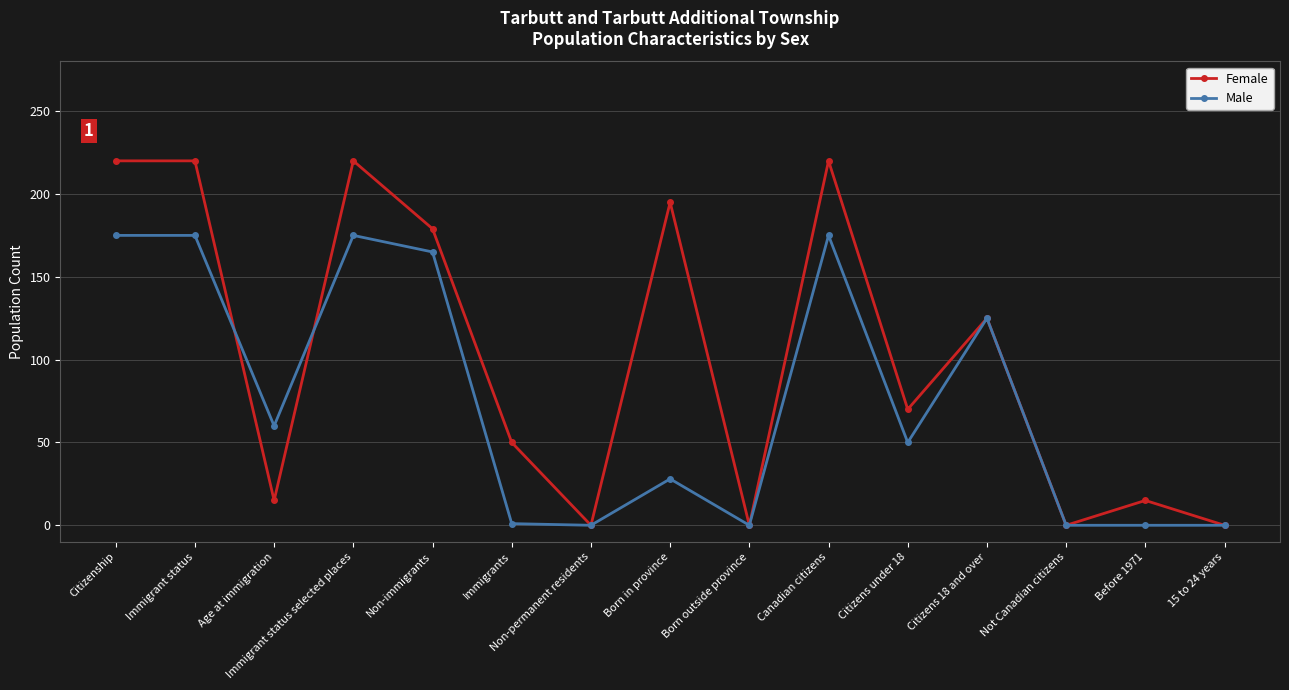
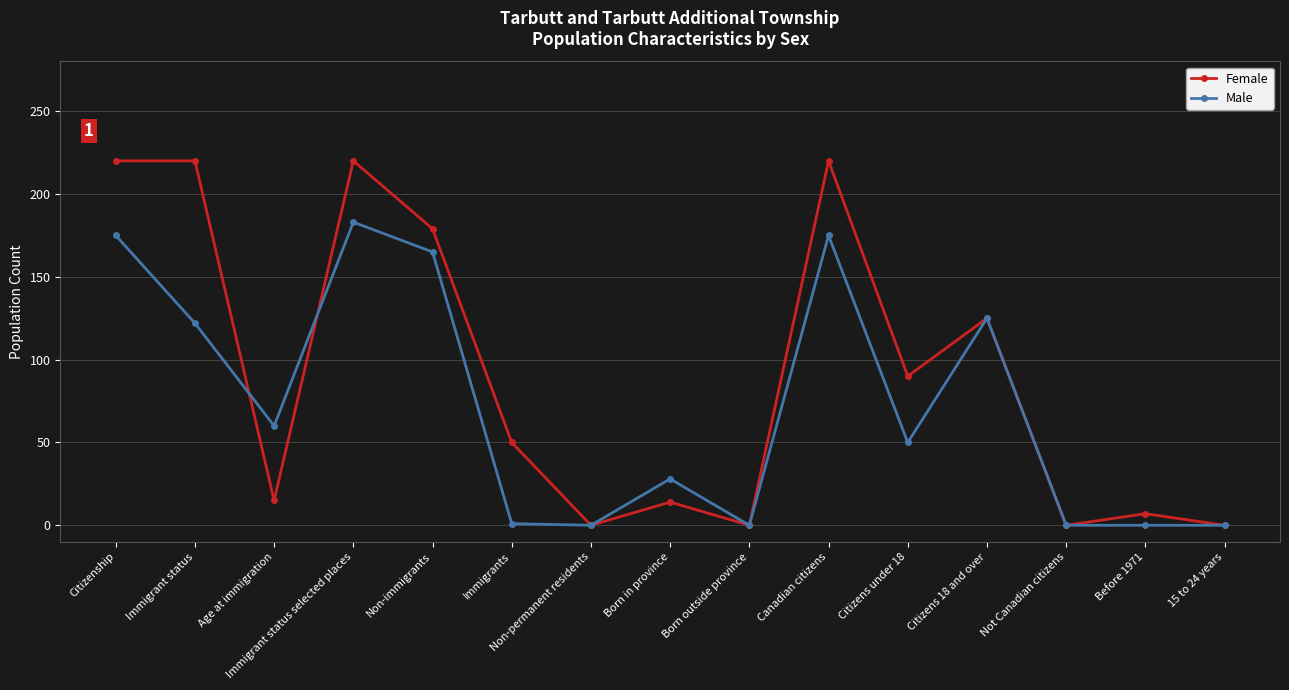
Male, Immigrant status: 175 -> 122
Male, Immigrant status selected places: 175 -> 183
Female, Born in province: 195 -> 14
Female, Citizens under 18: 70 -> 90
Female, Before 1971: 15 -> 7
